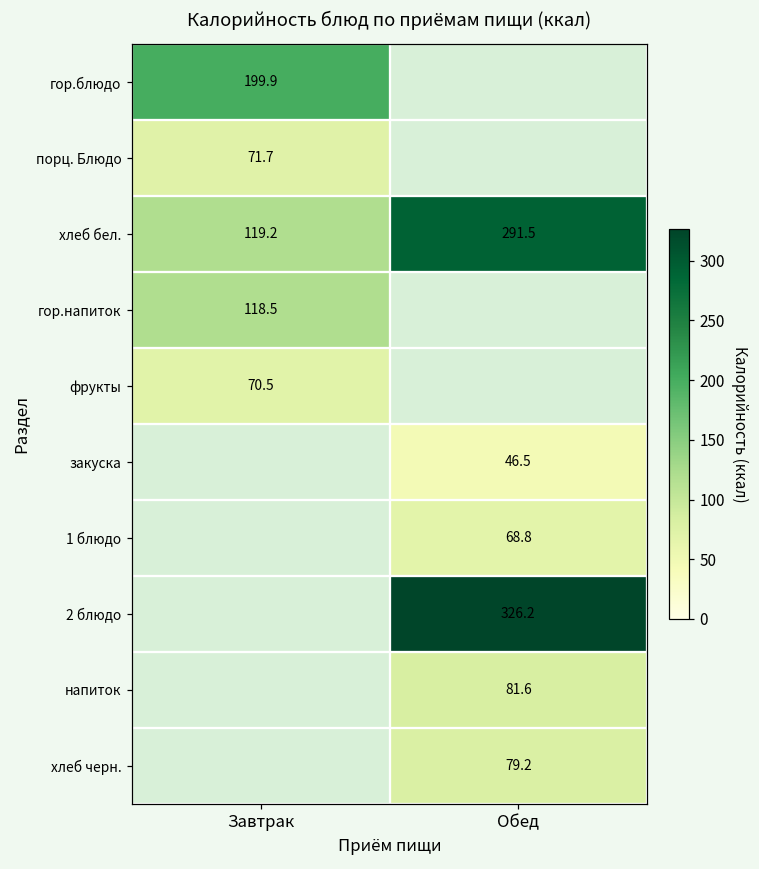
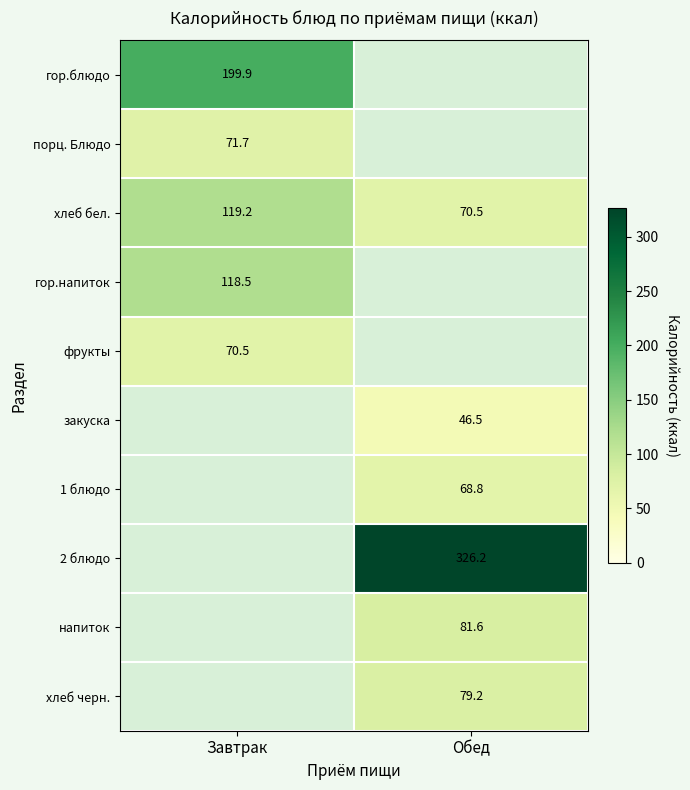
хлеб бел., Обед: 291.5 -> 70.5
